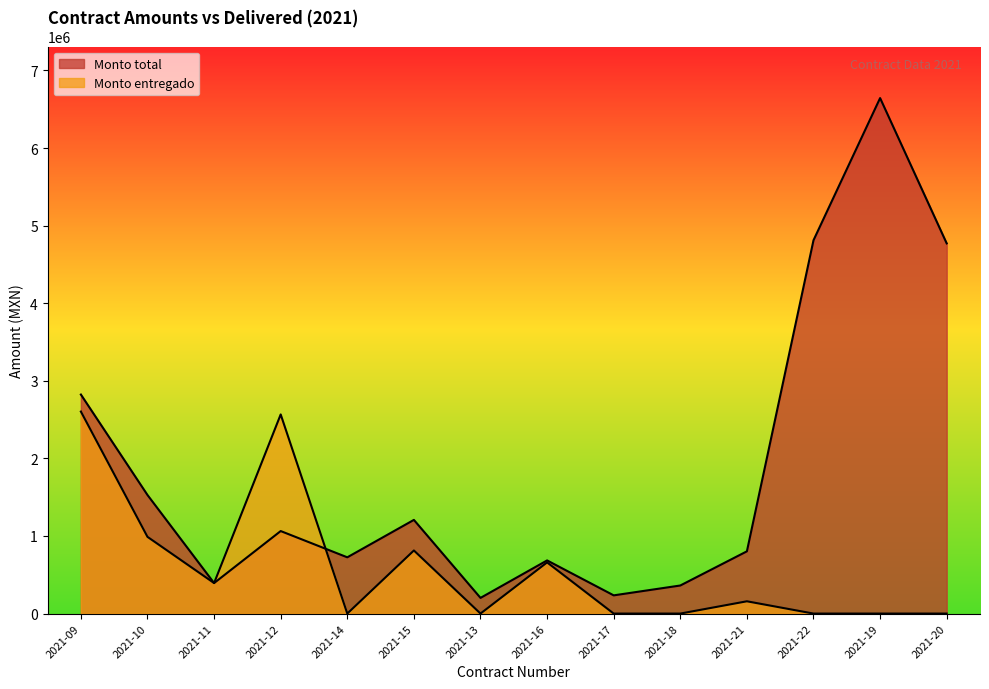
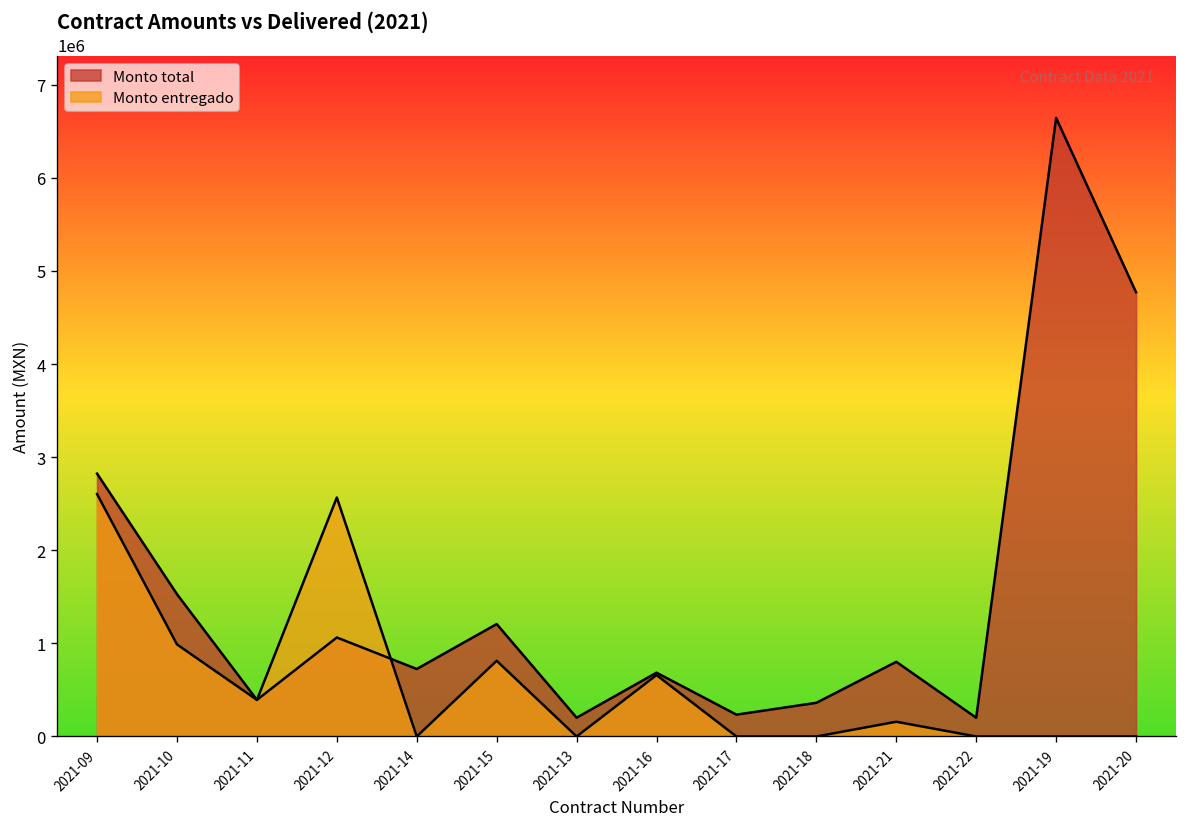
Monto total, 2021-22: 4800000 -> 200000
